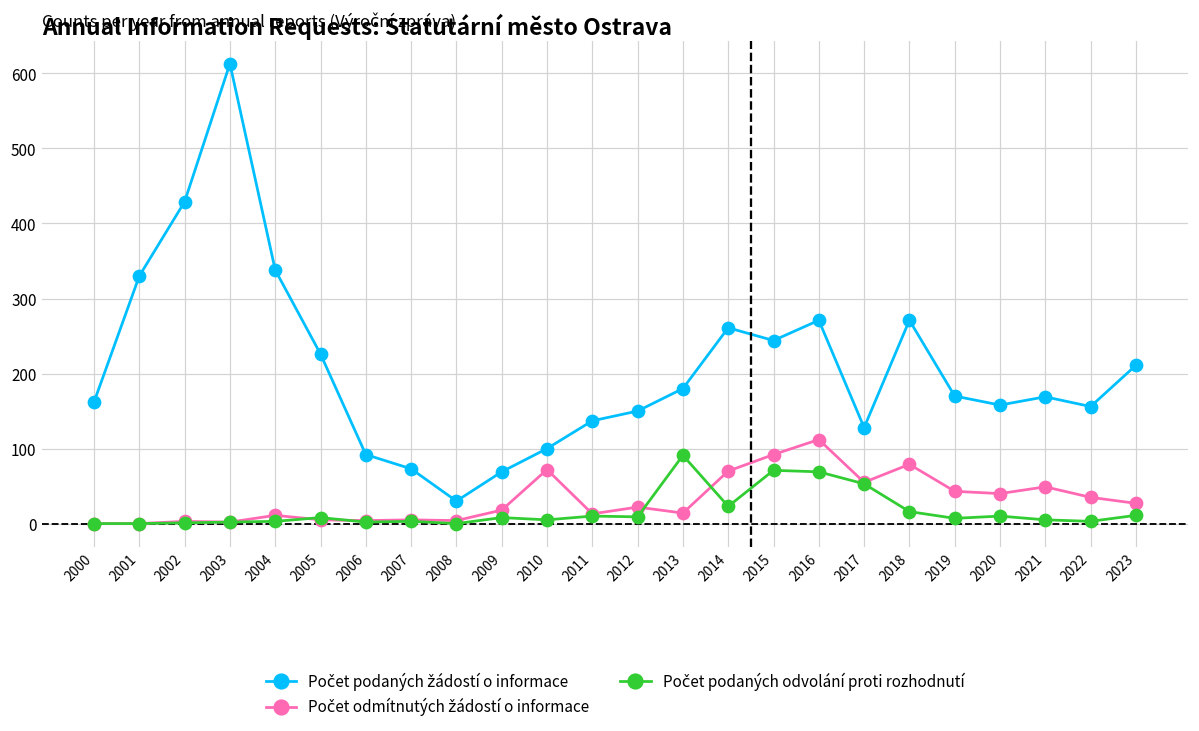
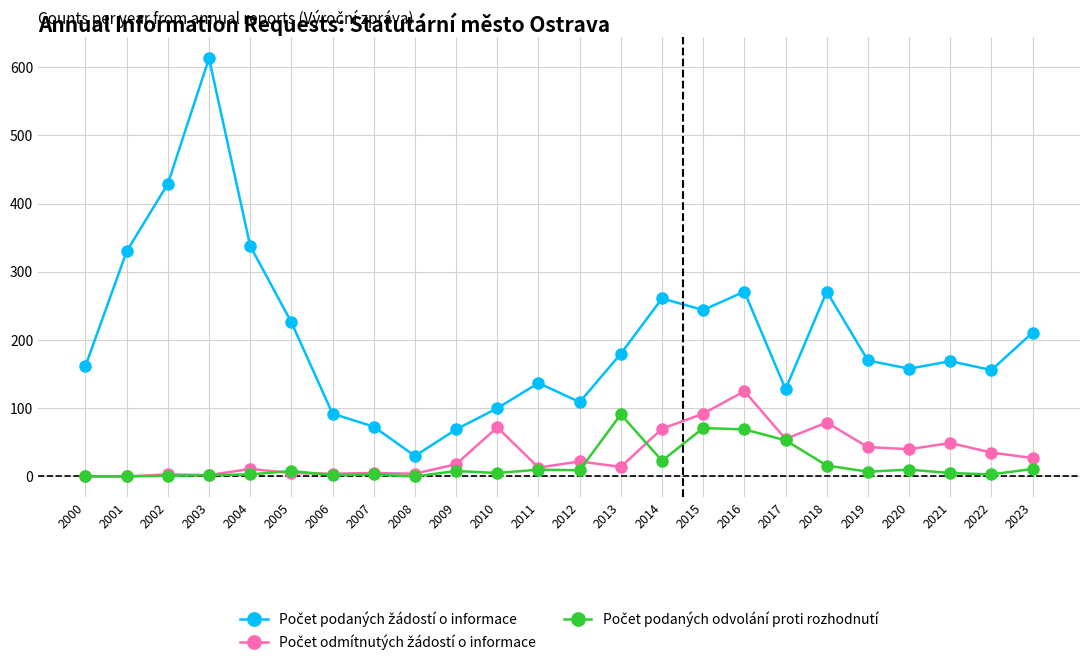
Počet podaných žádostí o informace, 2012: 150 -> 110
Počet odmítnutých žádostí o informace, 2016: 110 -> 130
